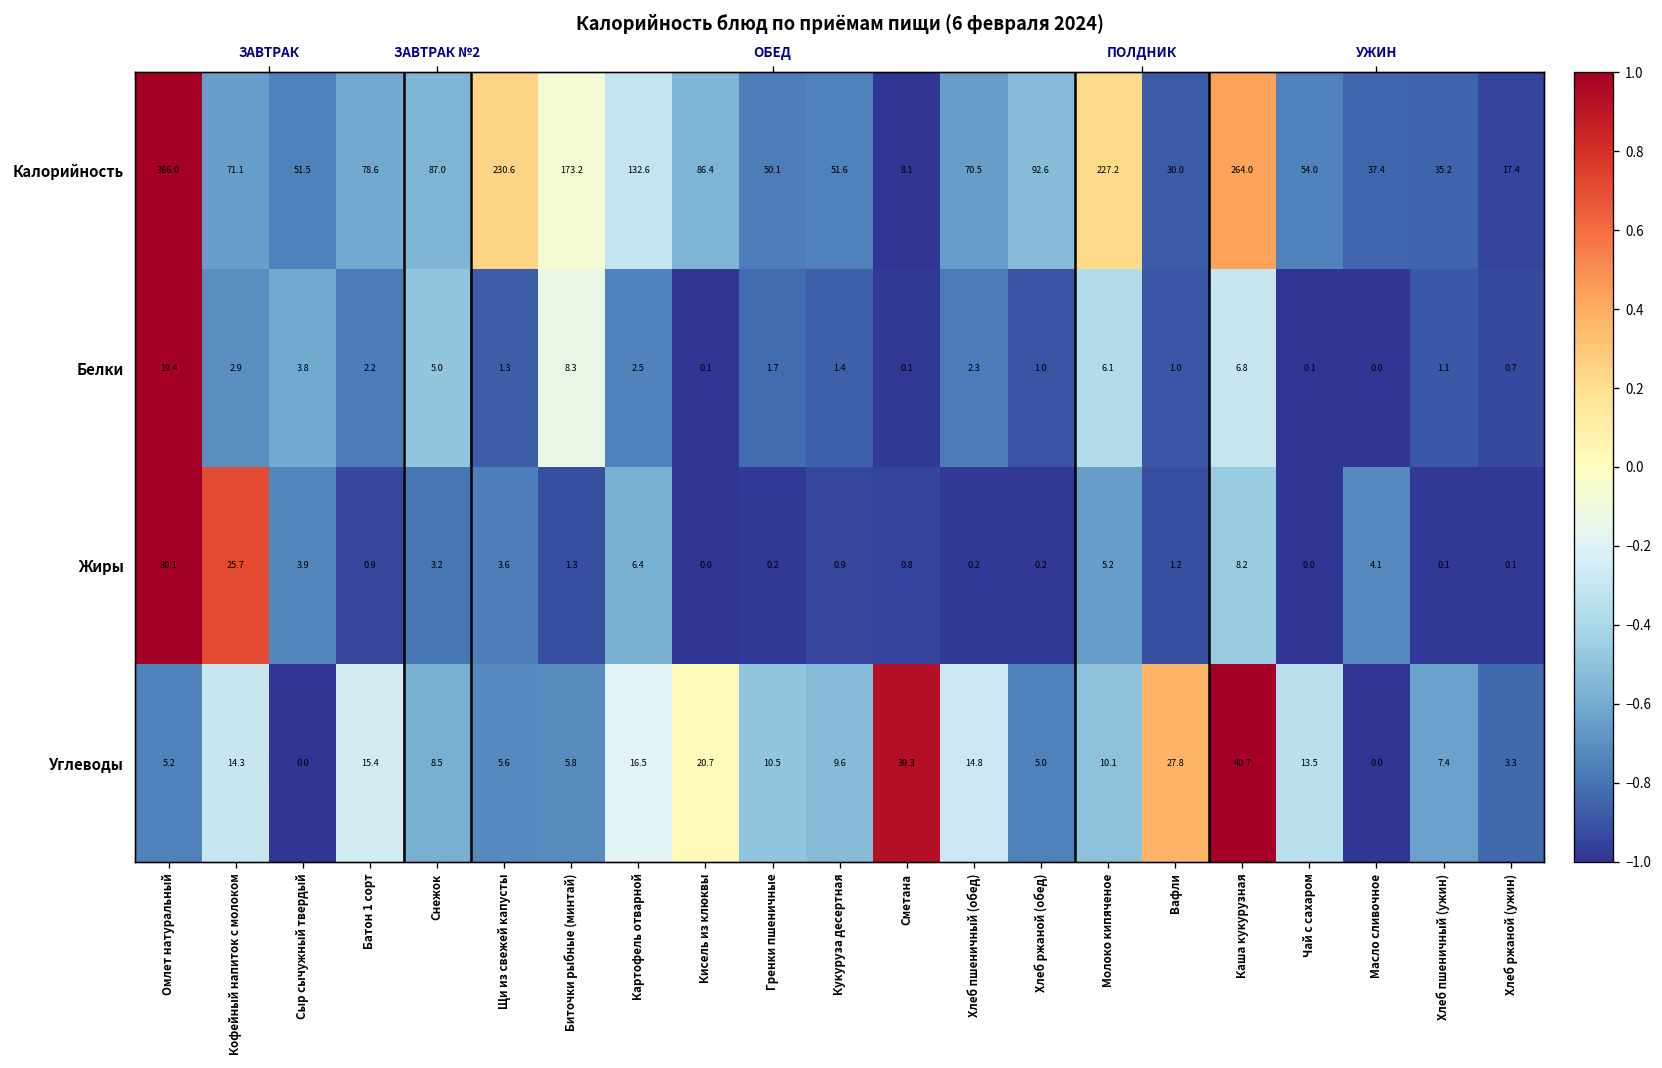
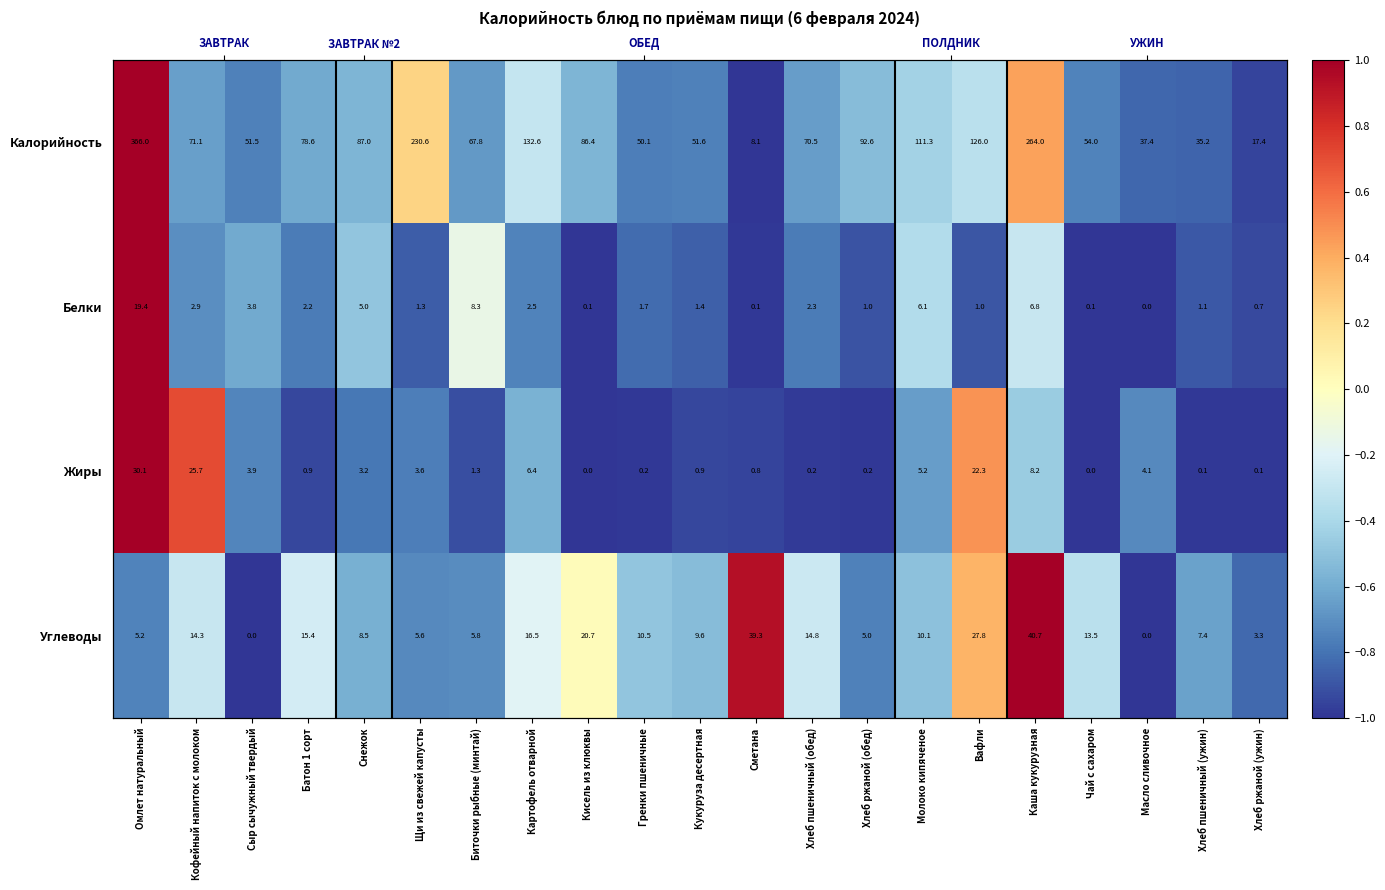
Калорийность, Биточки рыбные (минтай): 173.2 -> 67.8
Калорийность, Молоко кипяченое: 227.2 -> 111.3
Калорийность, Вафли: 30.0 -> 126.0
Жиры, Вафли: 1.2 -> 22.3
